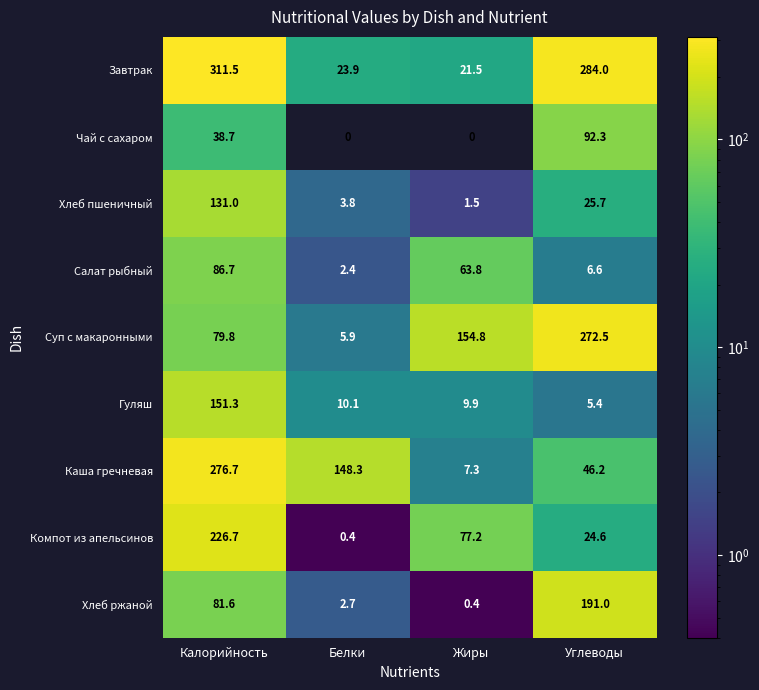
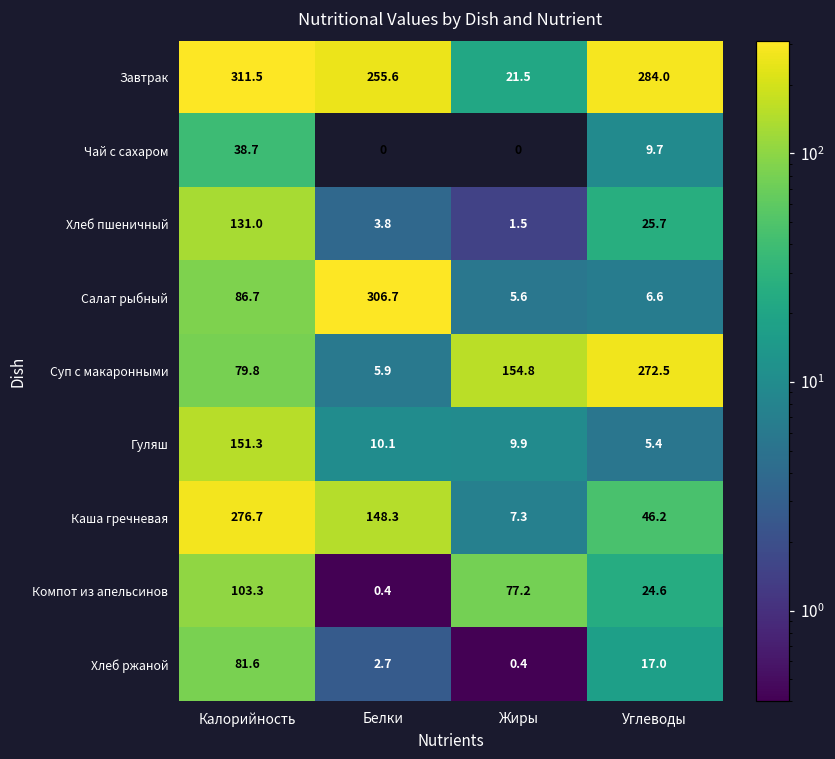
Завтрак, Белки: 23.9 -> 255.6
Чай с сахаром, Углеводы: 92.3 -> 9.7
Салат рыбный, Белки: 2.4 -> 306.7
Салат рыбный, Жиры: 63.8 -> 5.6
Компот из апельсинов, Калорийность: 226.7 -> 103.3
Хлеб ржаной, Углеводы: 191.0 -> 17.0
